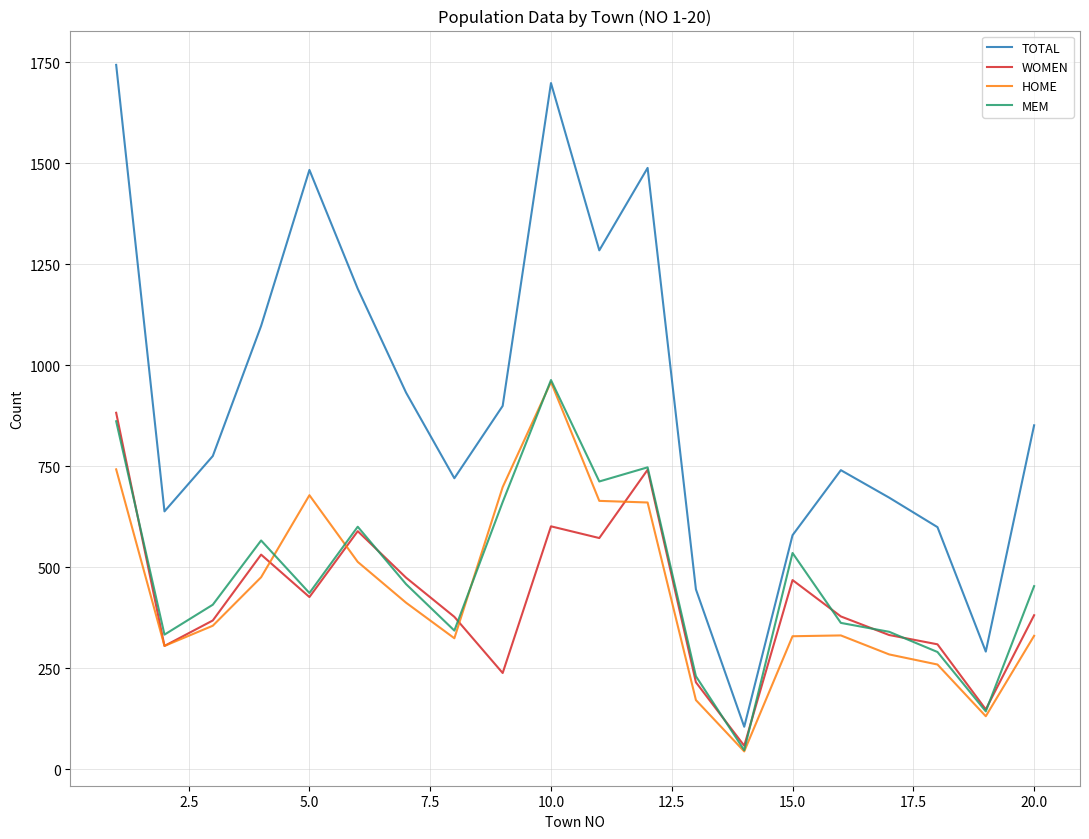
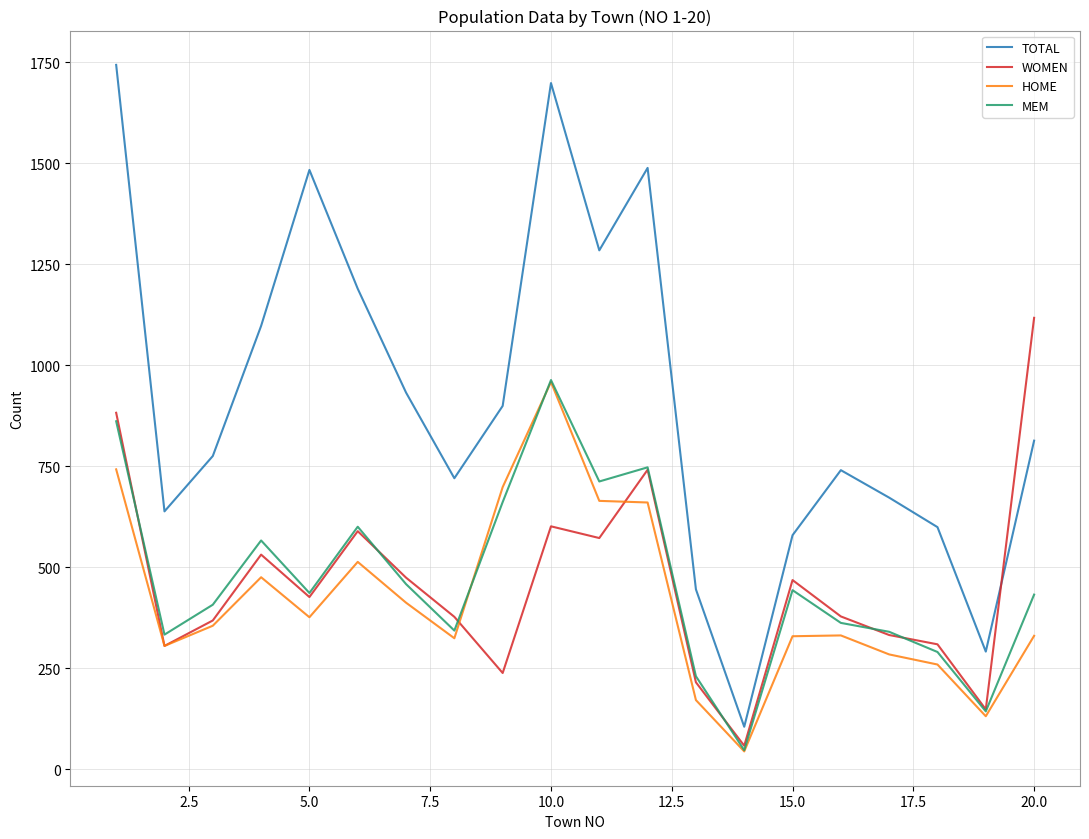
HOME, 5.0: 680 -> 380
MEM, 15.0: 540 -> 440
TOTAL, 20.0: 850 -> 810
WOMEN, 20.0: 380 -> 1120
MEM, 20.0: 450 -> 430
